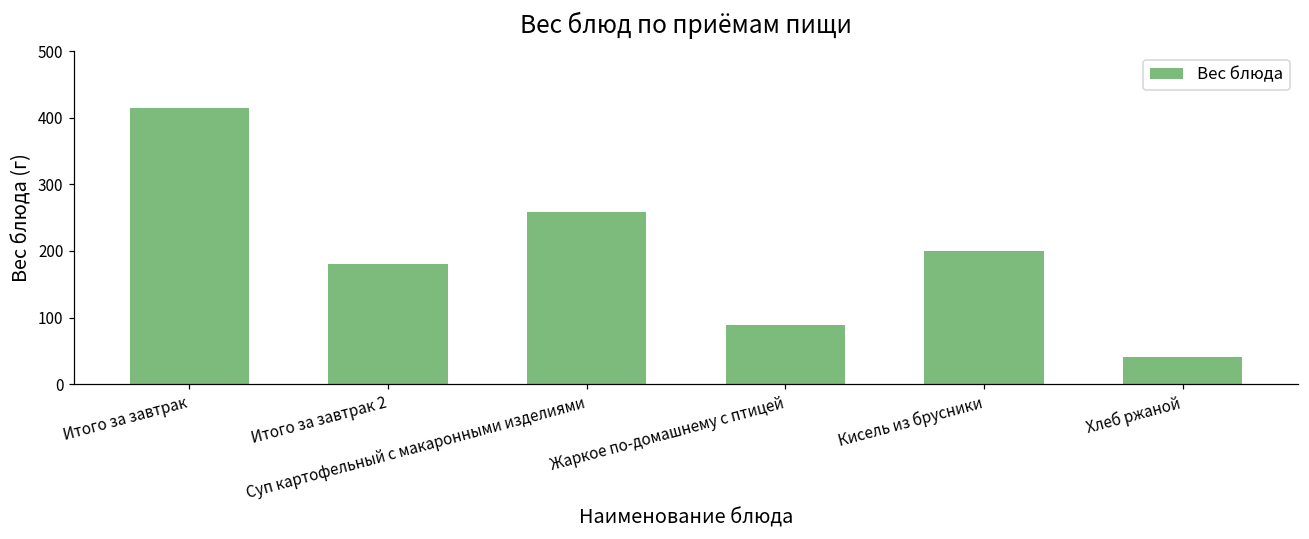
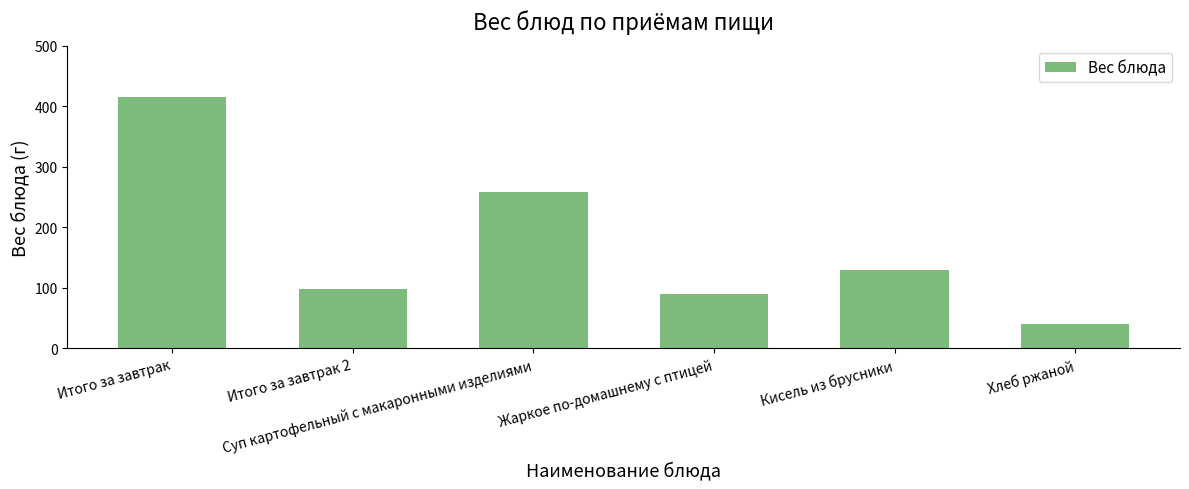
Итого за завтрак 2: 180 -> 100
Кисель из брусники: 200 -> 130
